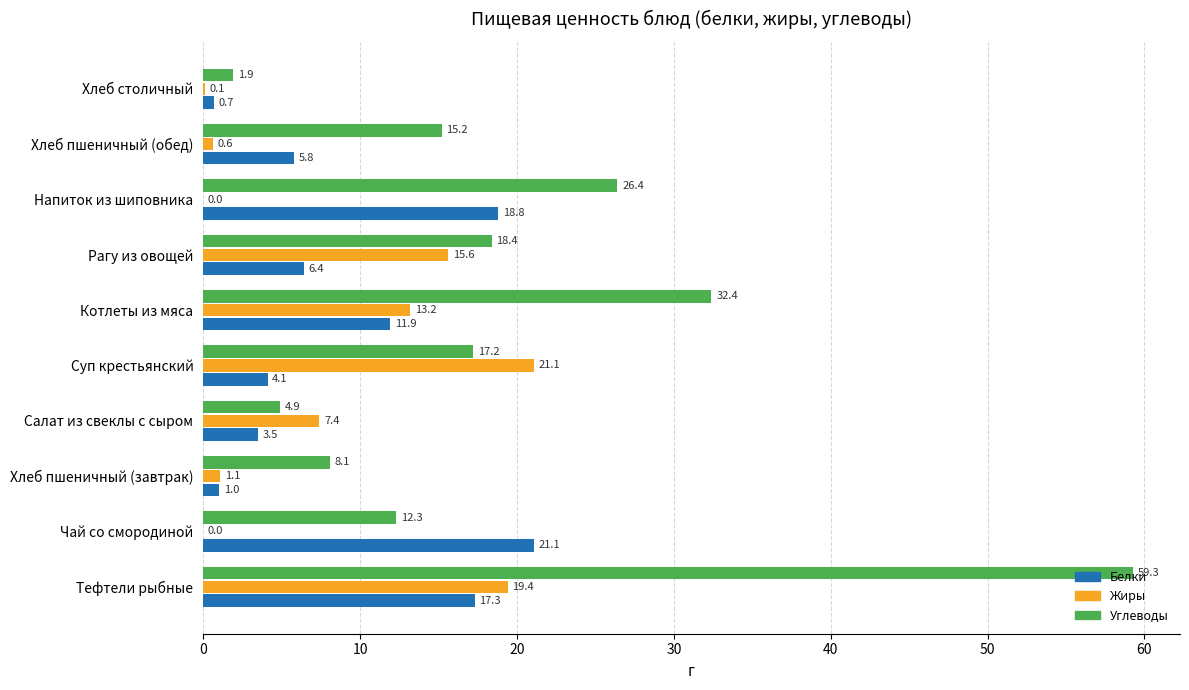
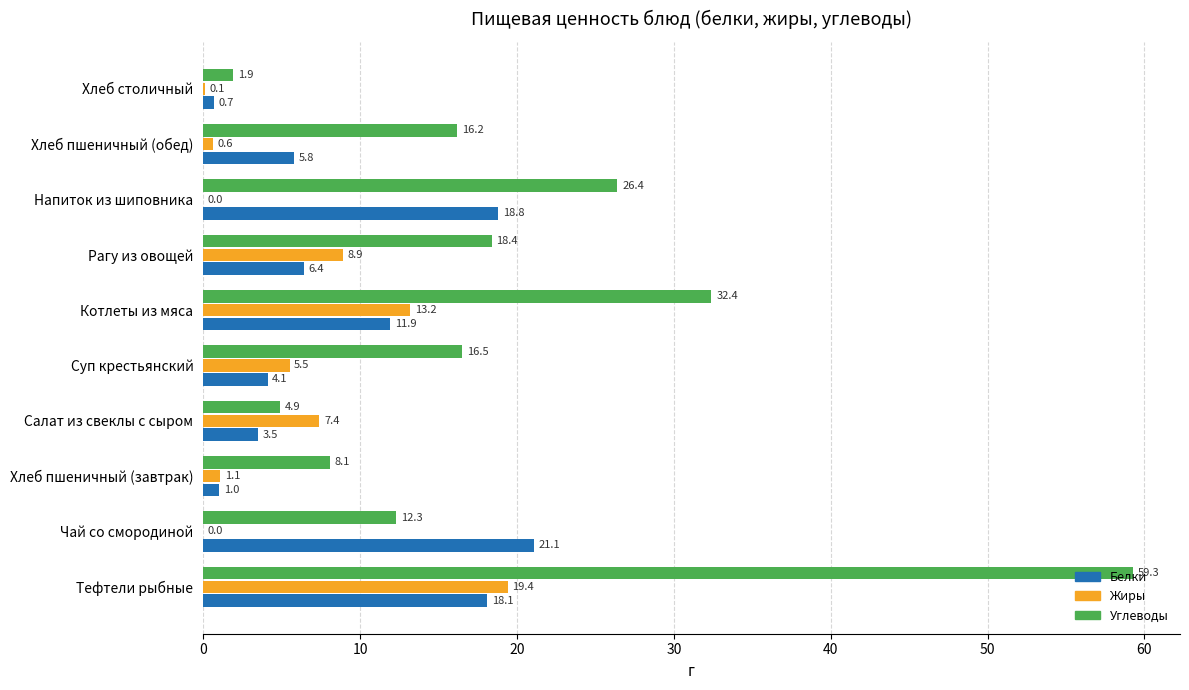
Углеводы, Хлеб пшеничный (обед): 15.2 -> 16.2
Жиры, Рагу из овощей: 15.6 -> 8.9
Углеводы, Суп крестьянский: 17.2 -> 16.5
Жиры, Суп крестьянский: 21.1 -> 5.5
Белки, Тефтели рыбные: 17.3 -> 18.1
